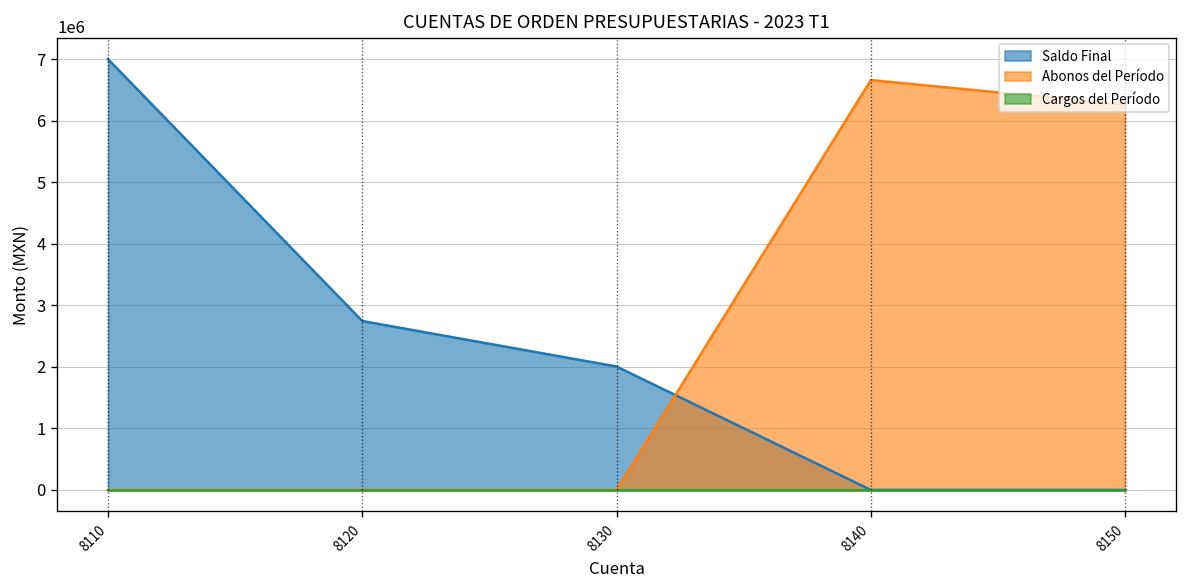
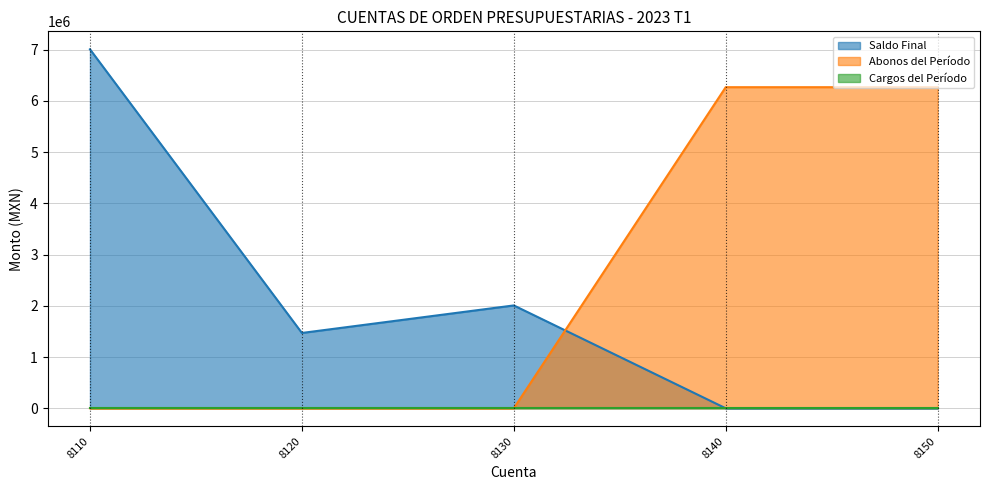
Saldo Final, 8120: 2700000 -> 1500000
Abonos del Período, 8140: 6700000 -> 6300000
